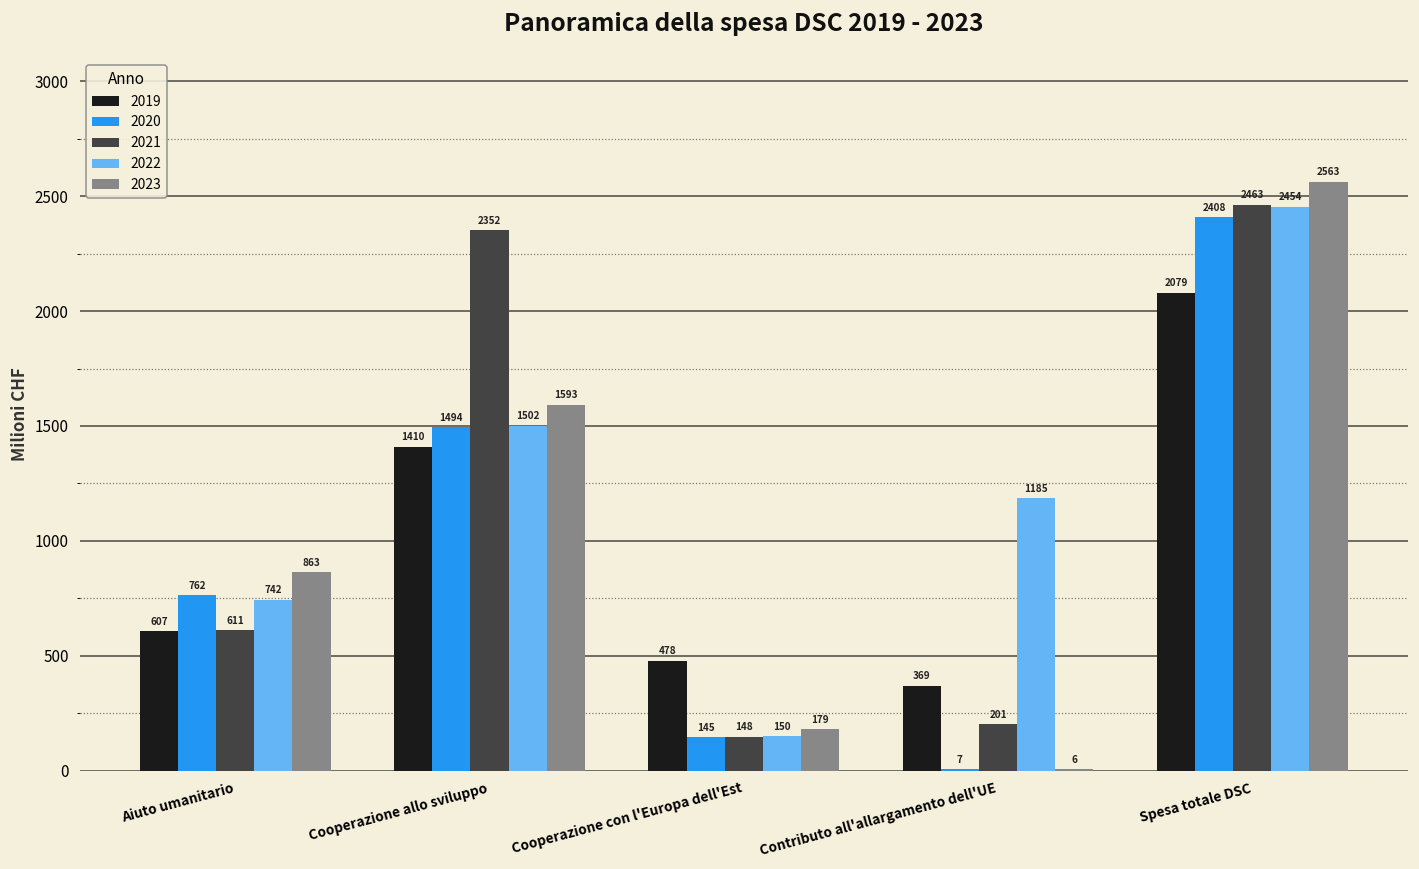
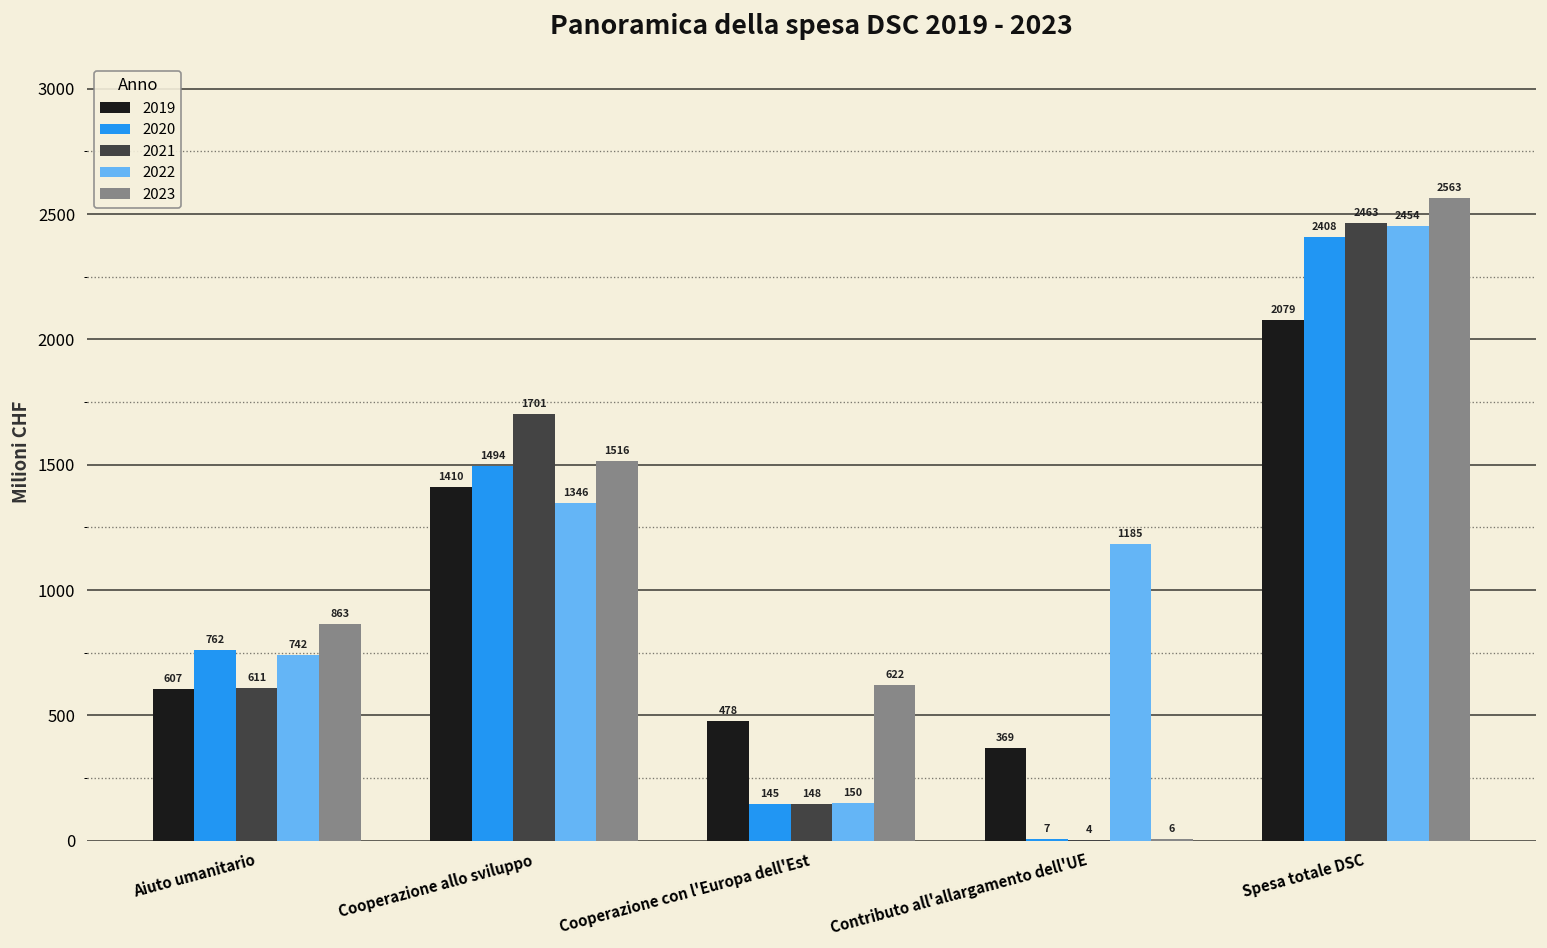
2021, Cooperazione allo sviluppo: 2352 -> 1701
2022, Cooperazione allo sviluppo: 1502 -> 1346
2023, Cooperazione allo sviluppo: 1593 -> 1516
2023, Cooperazione con l'Europa dell'Est: 179 -> 622
2021, Contributo all'allargamento dell'UE: 201 -> 4
